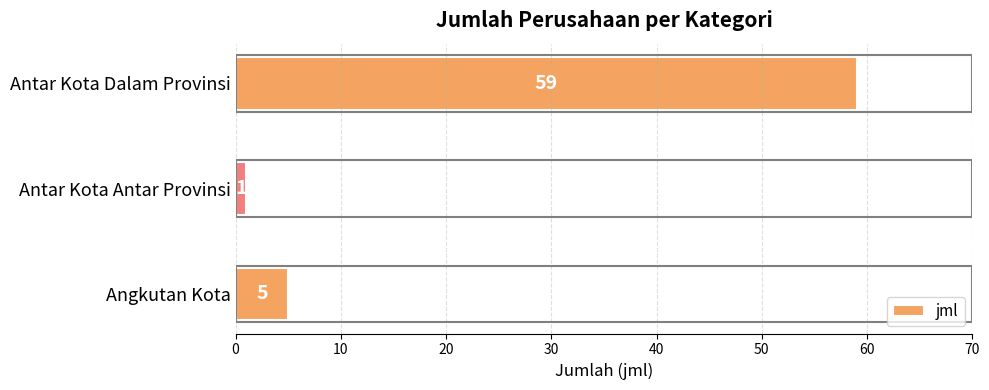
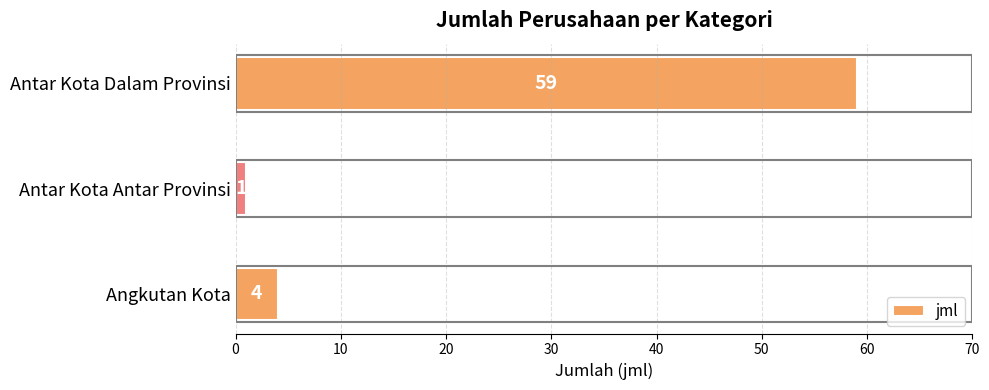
Angkutan Kota: 5 -> 4
